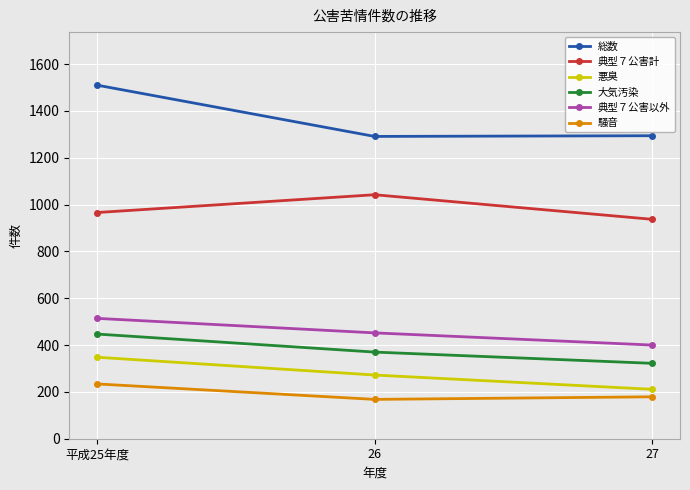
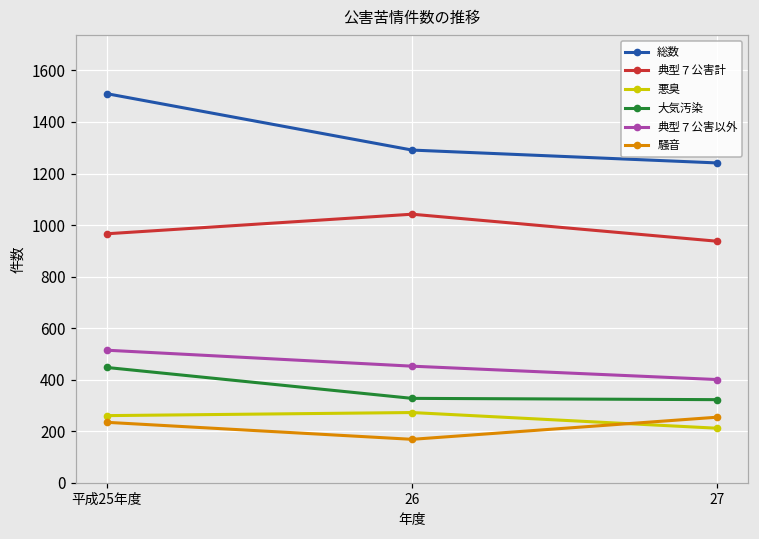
悪臭, 平成25年度: 350 -> 260
大気汚染, 26: 370 -> 330
総数, 27: 1290 -> 1240
騒音, 27: 180 -> 250
